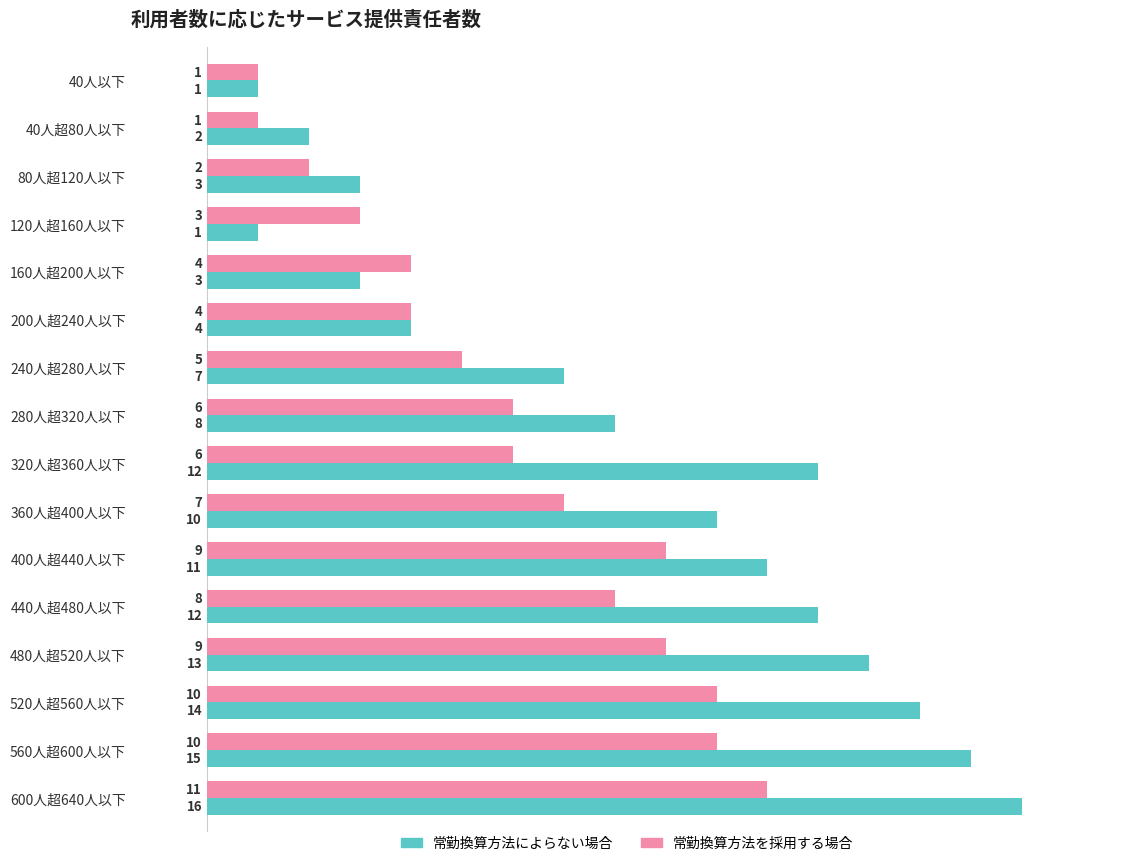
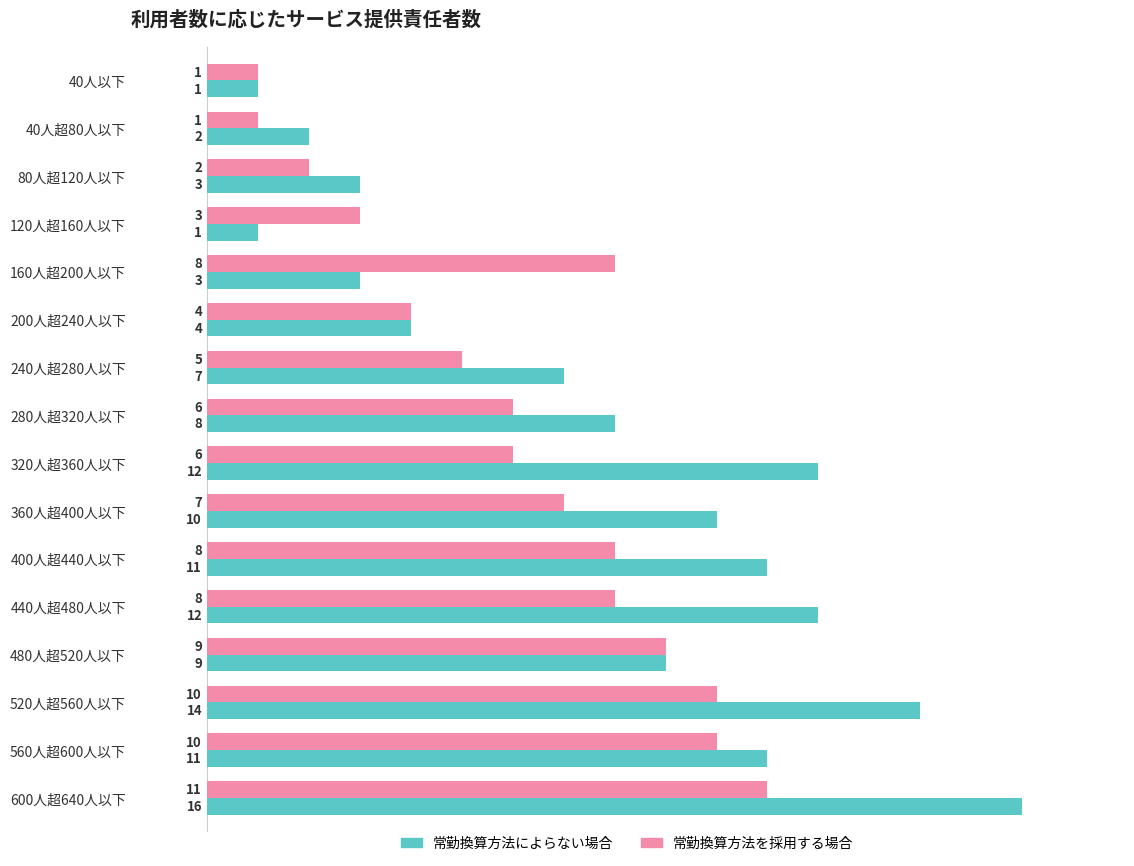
常勤換算方法を採用する場合, 160人超200人以下: 4 -> 8
常勤換算方法を採用する場合, 400人超440人以下: 9 -> 8
常勤換算方法によらない場合, 480人超520人以下: 13 -> 9
常勤換算方法によらない場合, 560人超600人以下: 15 -> 11
